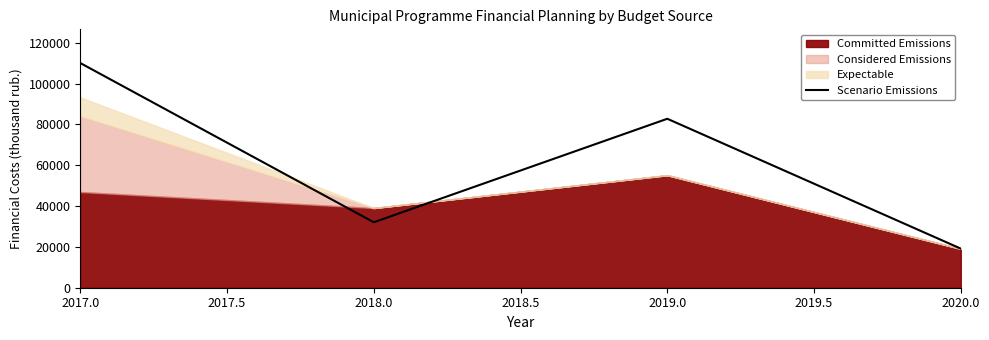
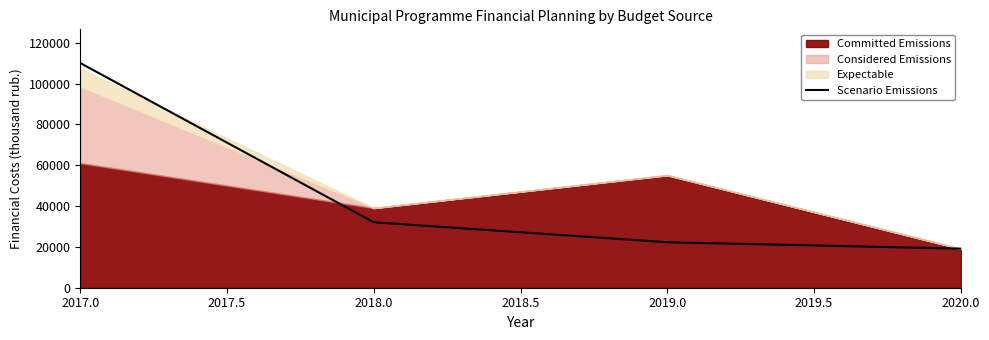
Committed Emissions, 2017.0: 47000 -> 61000
Scenario Emissions, 2019.0: 83000 -> 22000
